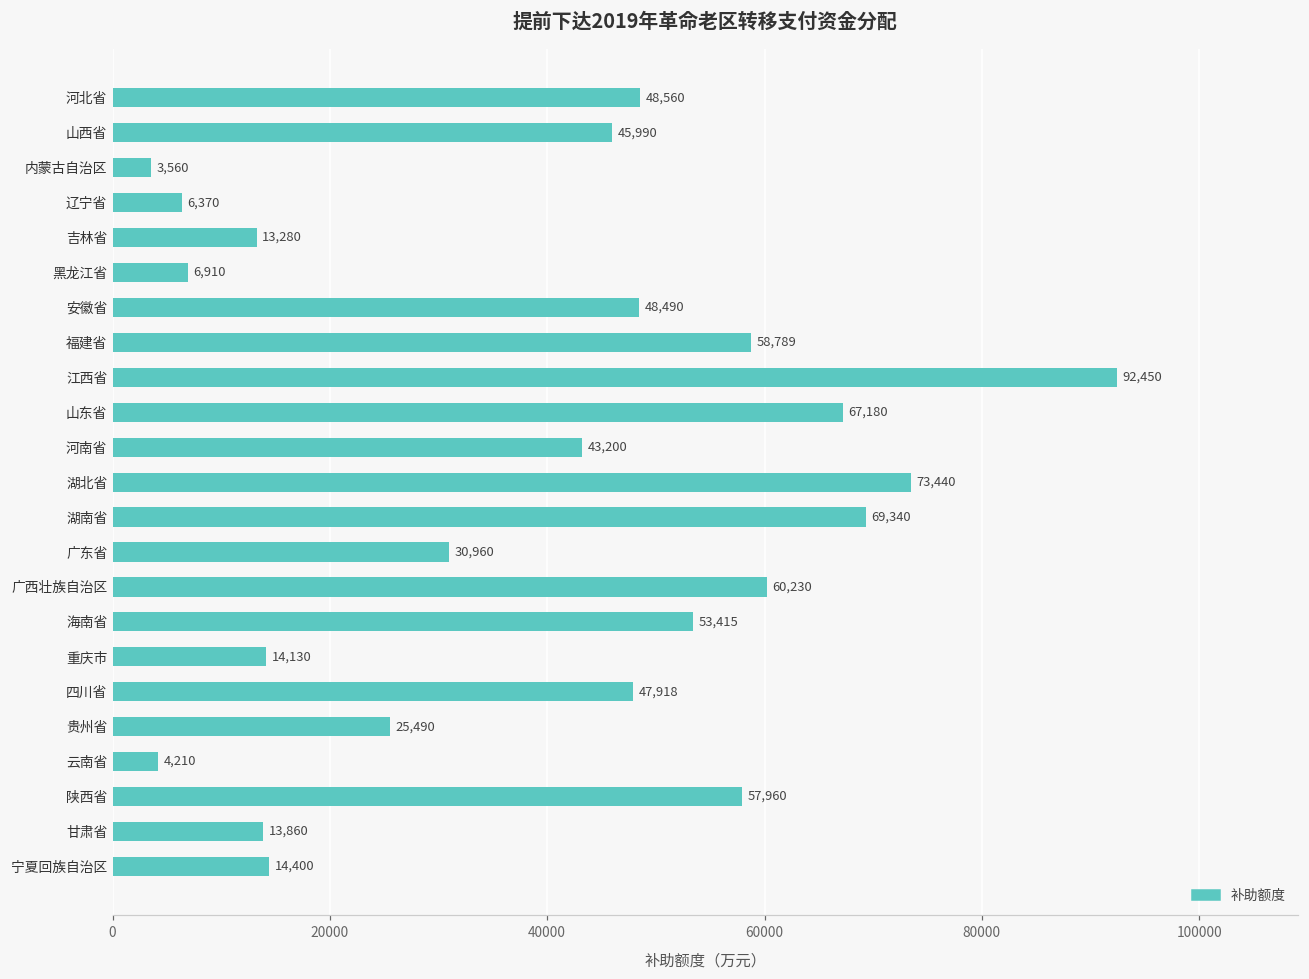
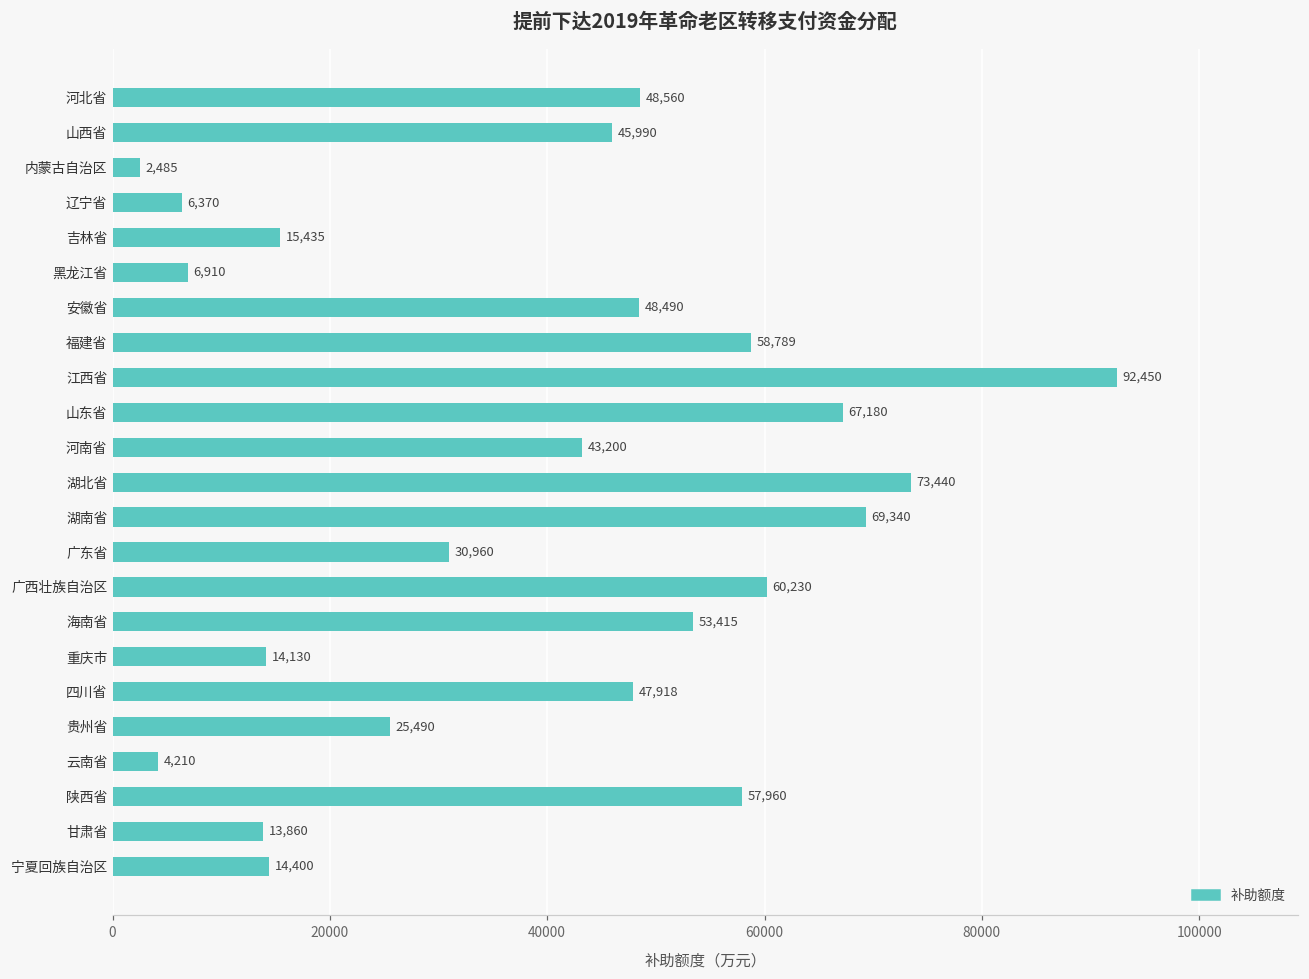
内蒙古自治区: 3,560 -> 2,485
吉林省: 13,280 -> 15,435
